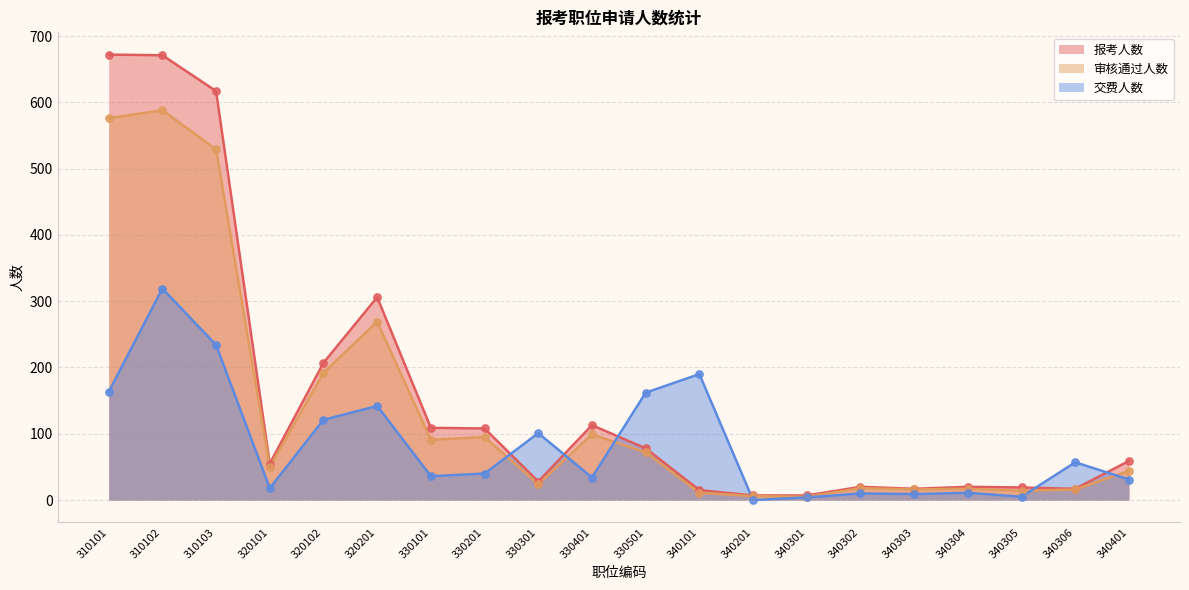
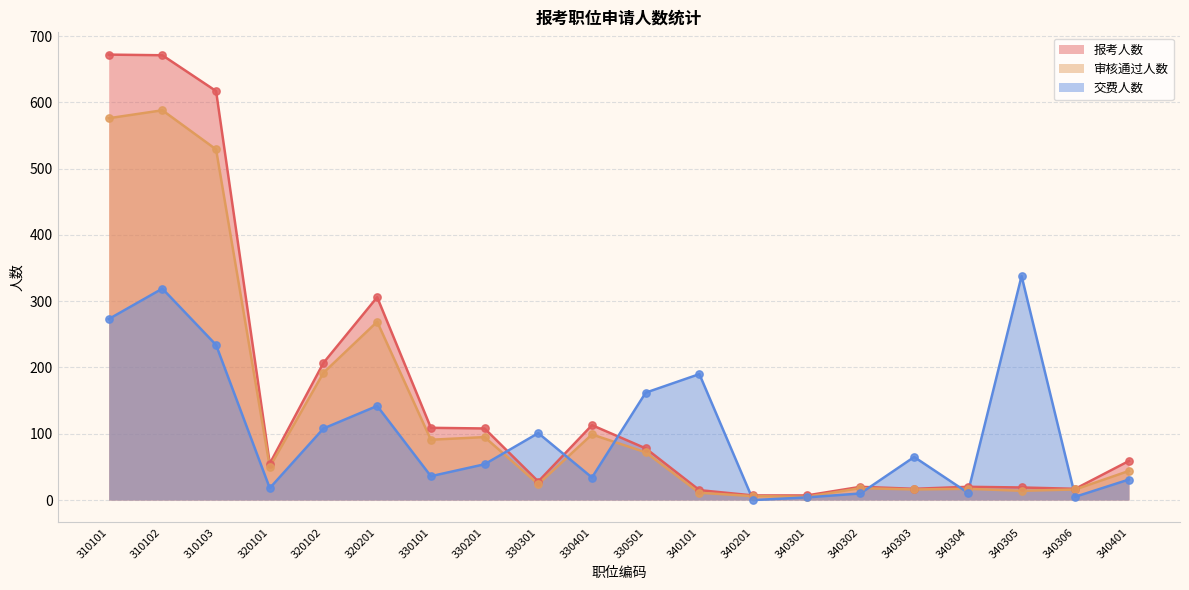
交费人数, 310101: 160 -> 270
交费人数, 320102: 120 -> 110
交费人数, 330201: 40 -> 50
交费人数, 340303: 10 -> 70
交费人数, 340305: 10 -> 340
交费人数, 340306: 60 -> 10
